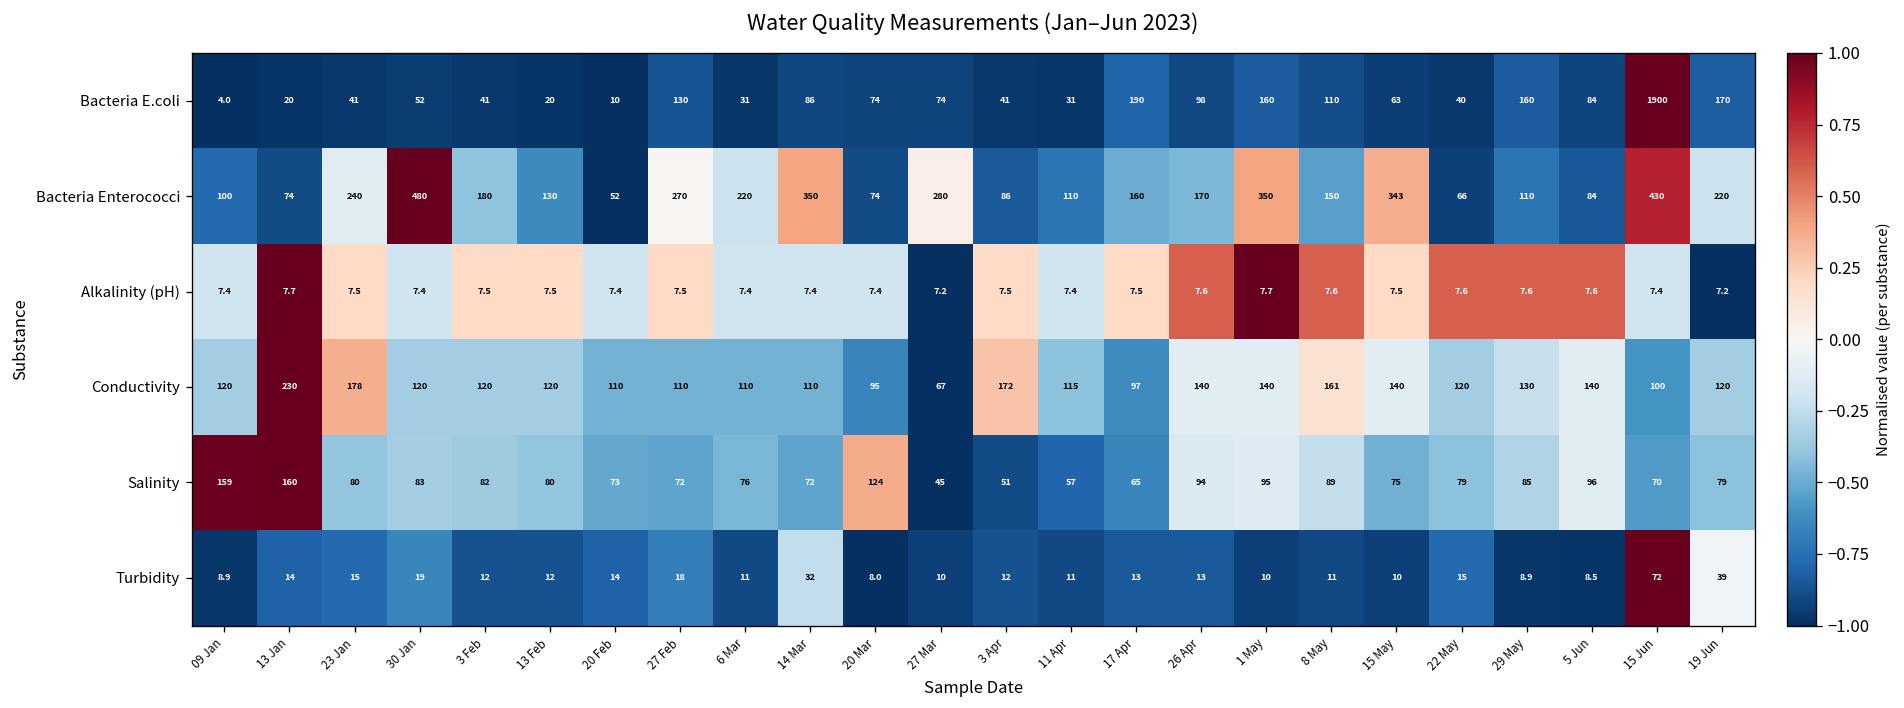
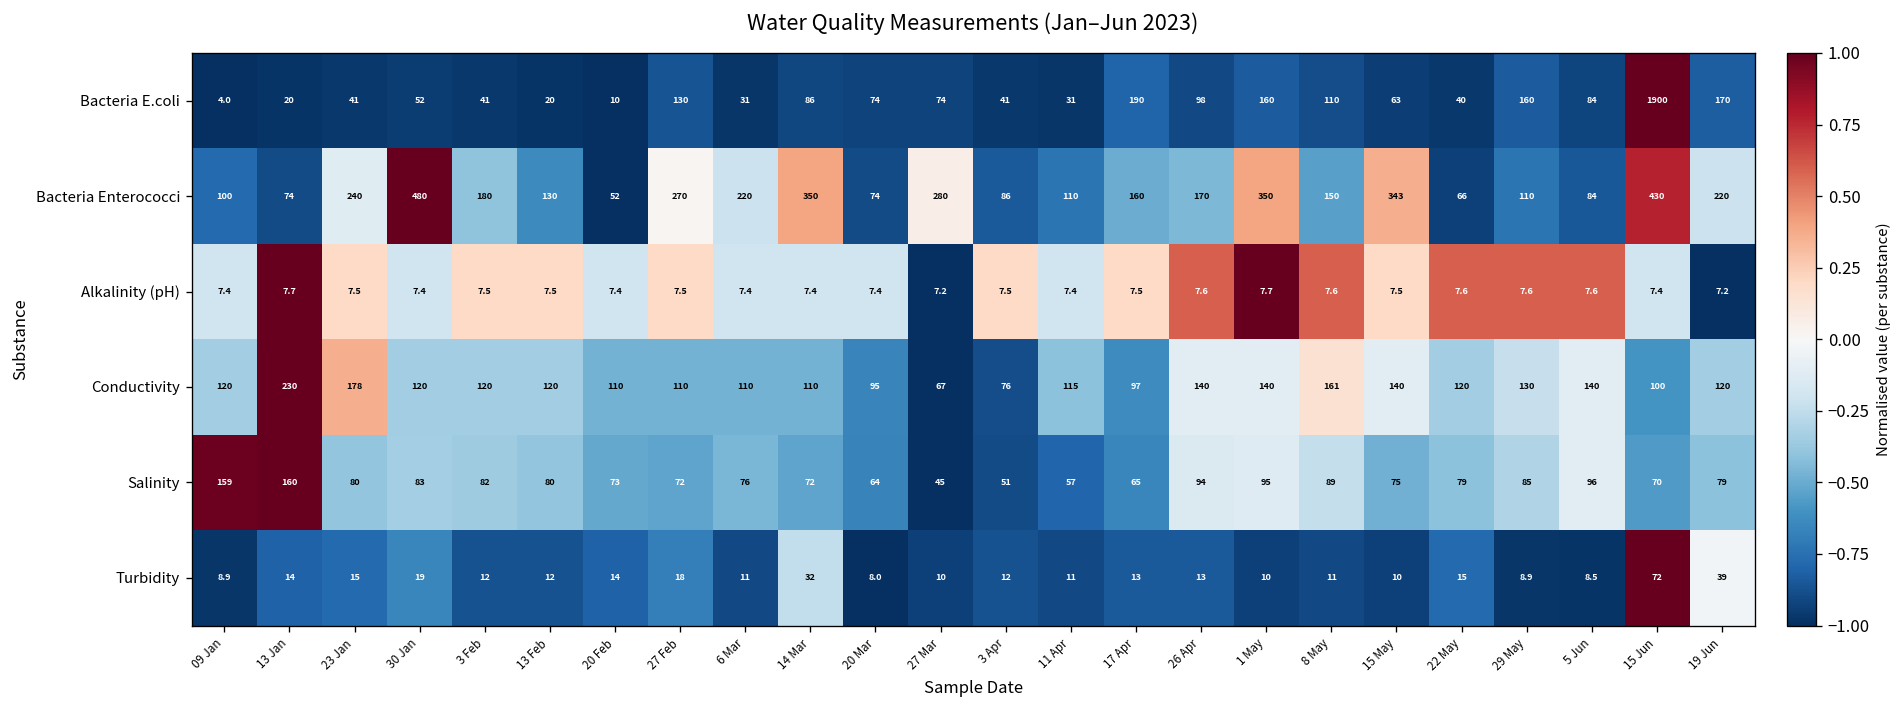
Conductivity, 3 Apr: 172 -> 76
Salinity, 20 Mar: 124 -> 64
